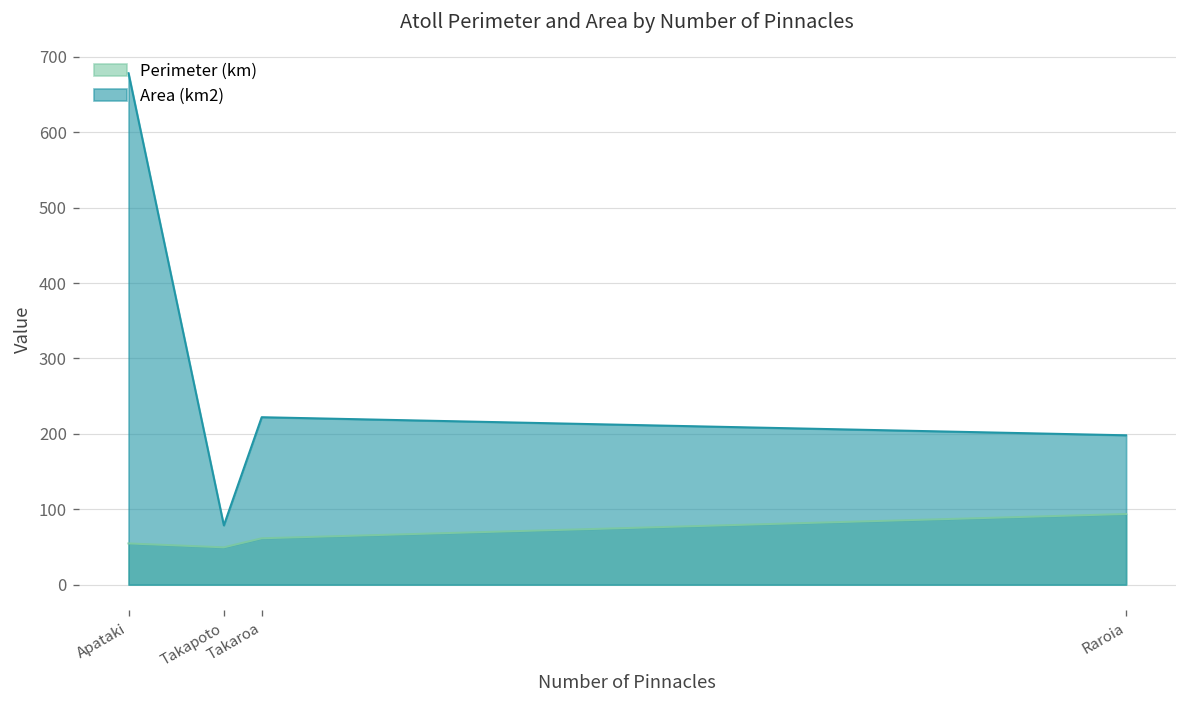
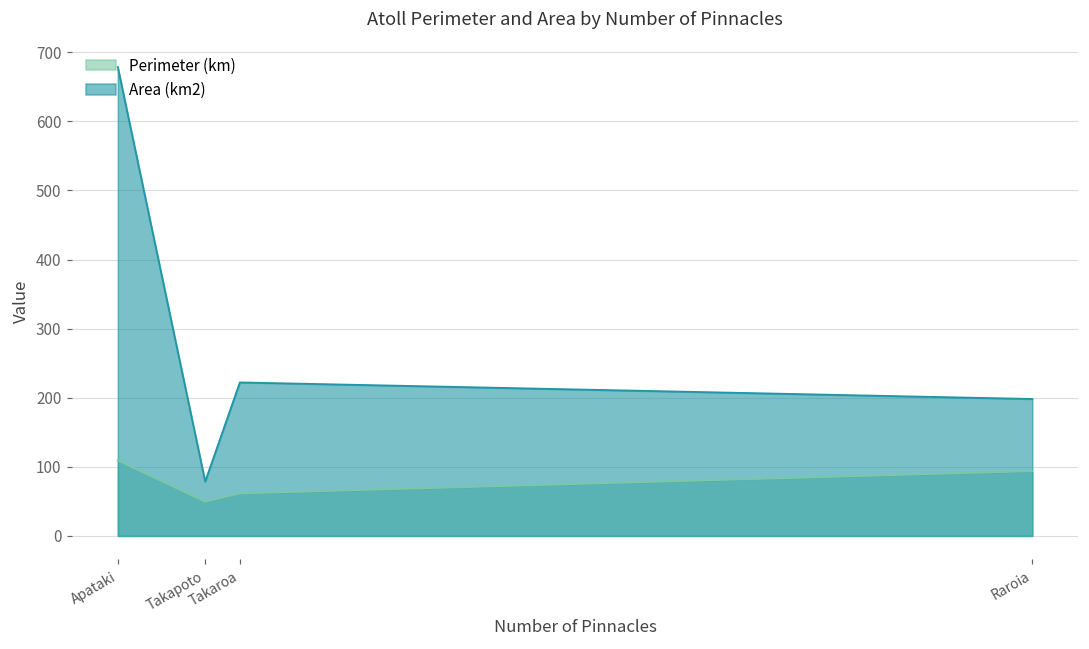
Perimeter (km), Apataki: 50 -> 110
